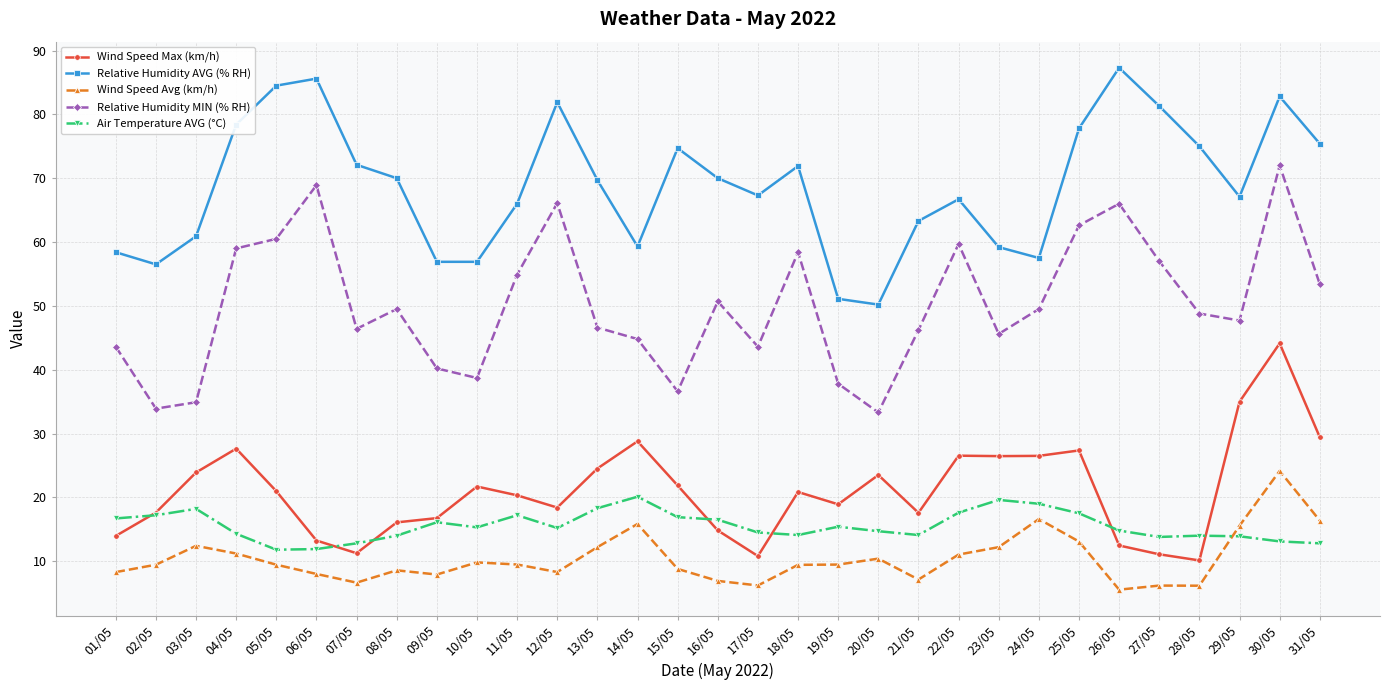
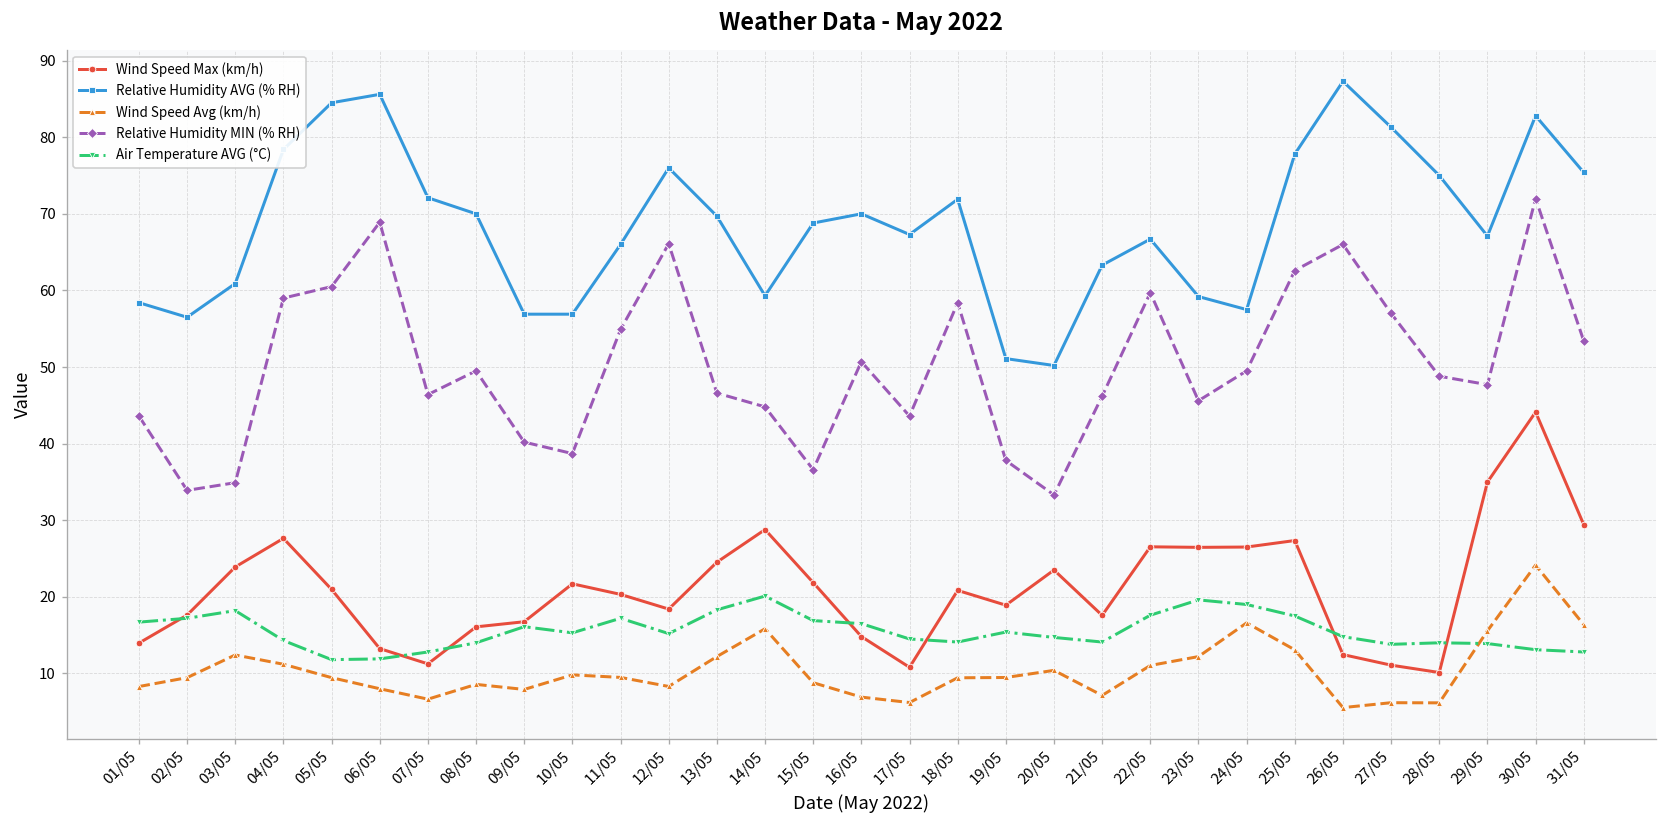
Relative Humidity AVG (% RH), 12/05: 82 -> 76
Relative Humidity AVG (% RH), 15/05: 75 -> 69
